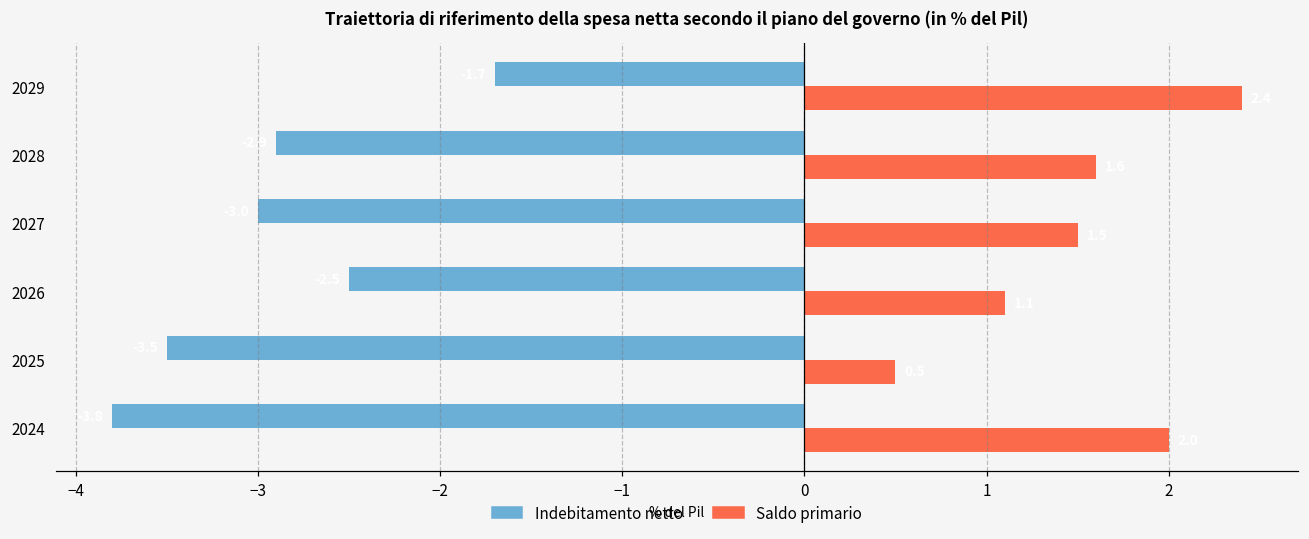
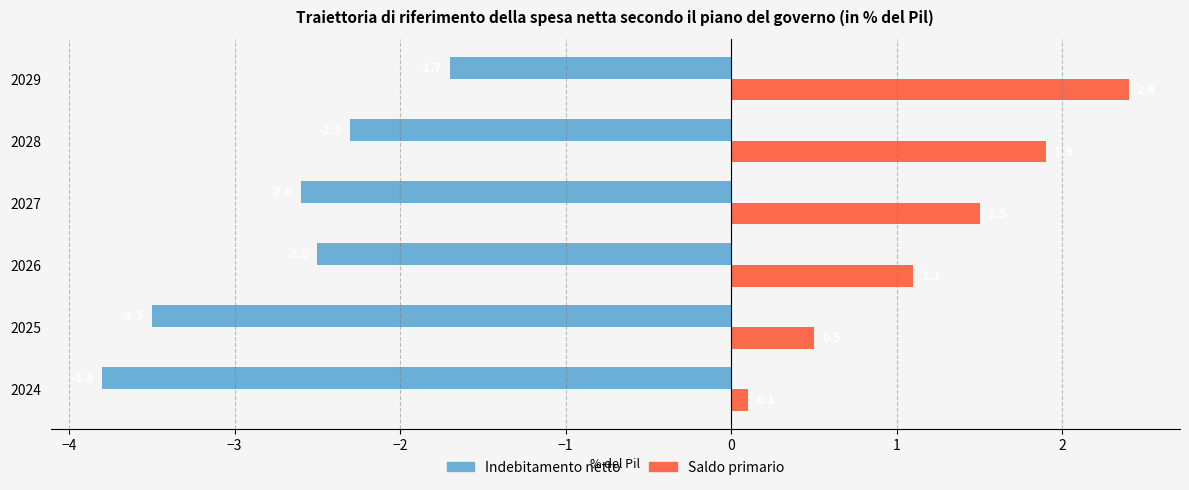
Indebitamento netto, 2028: -2.9 -> -2.3
Saldo primario, 2028: 1.6 -> 1.9
Indebitamento netto, 2027: -3.0 -> -2.6
Saldo primario, 2024: 2.0 -> 0.1
